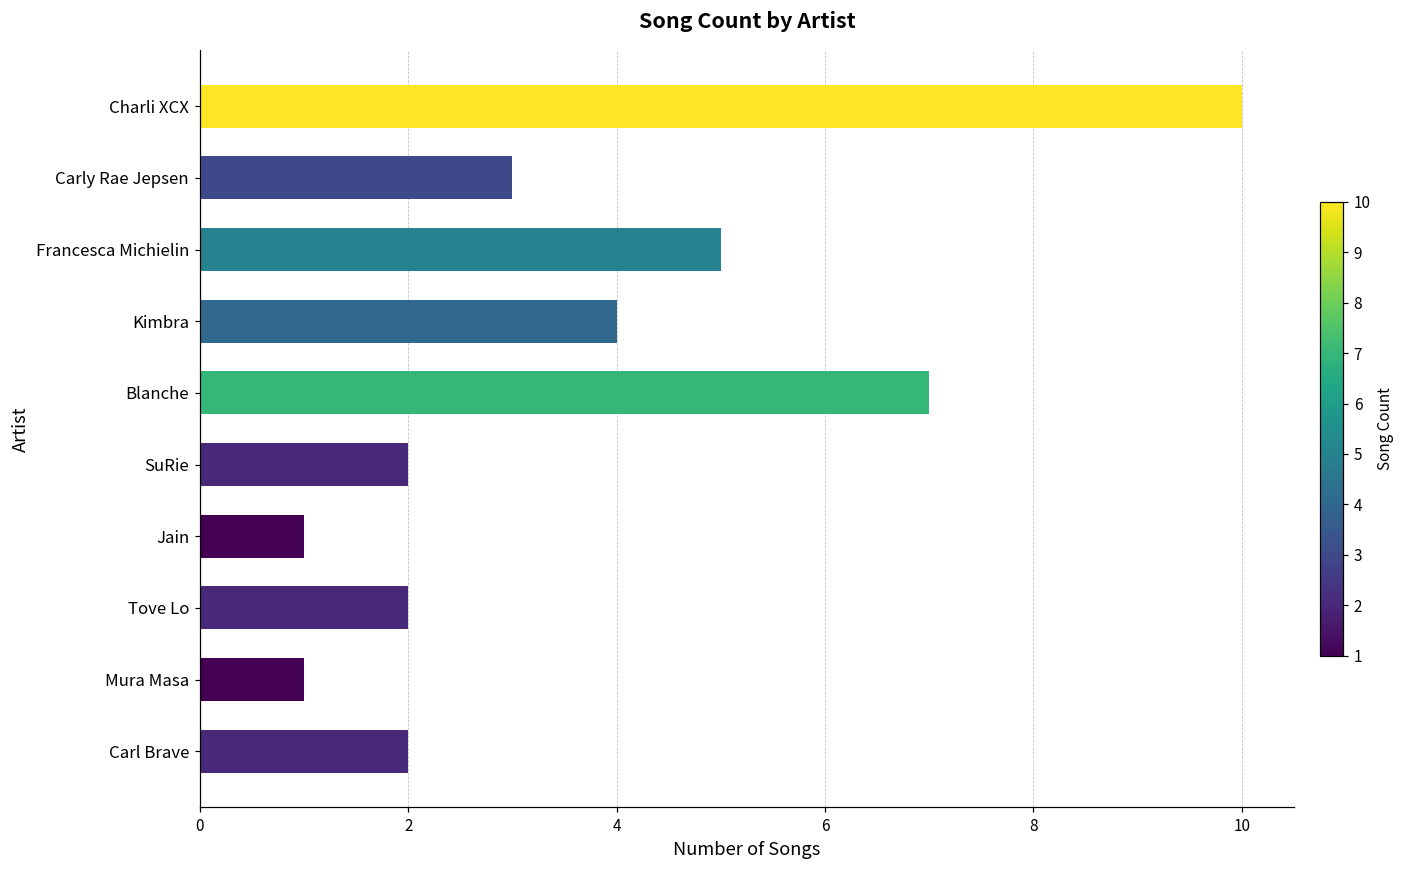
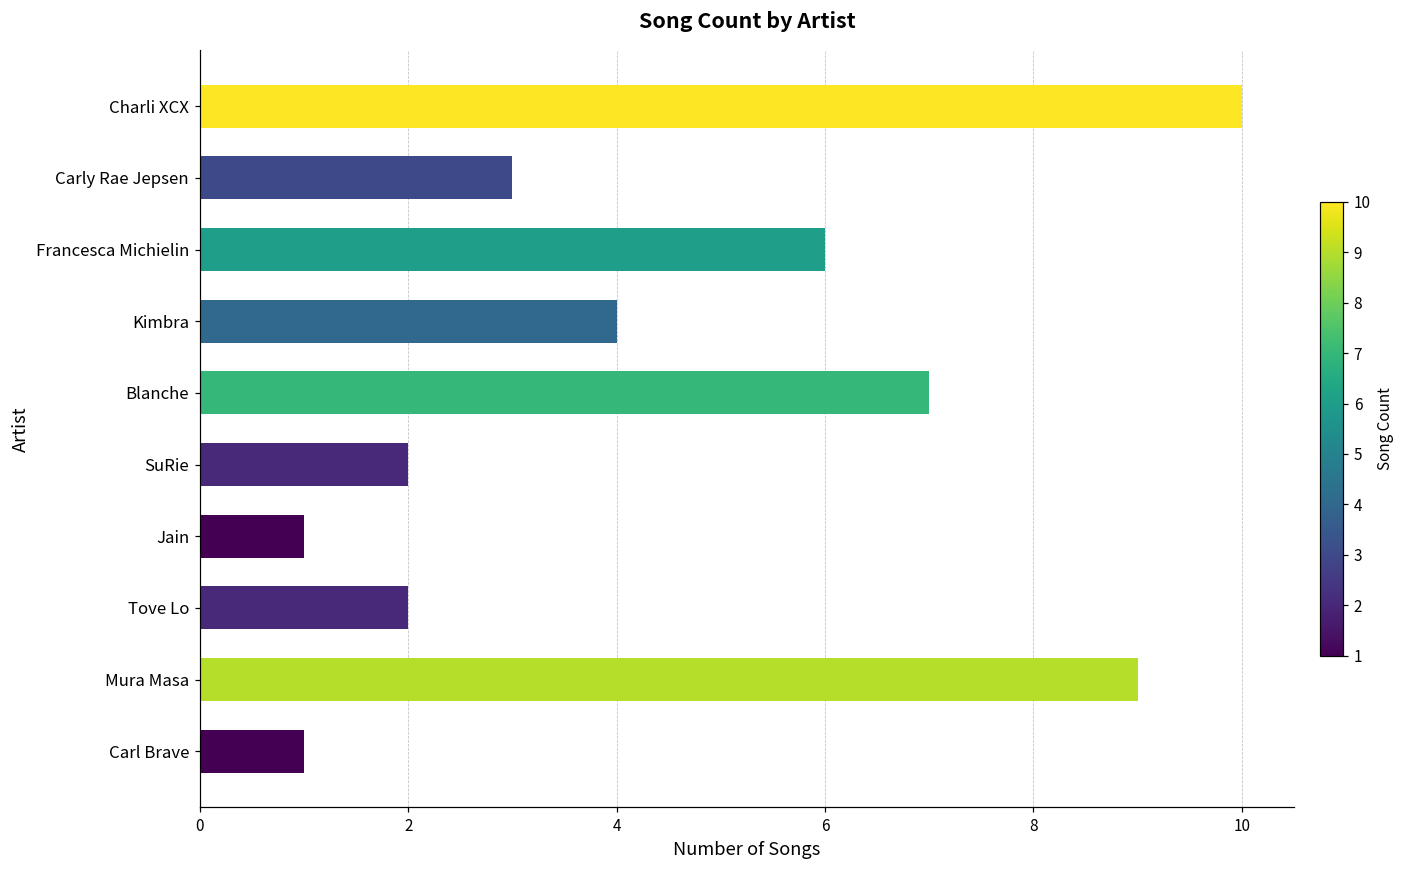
Francesca Michielin: 5 -> 6
Mura Masa: 1 -> 9
Carl Brave: 2 -> 1
